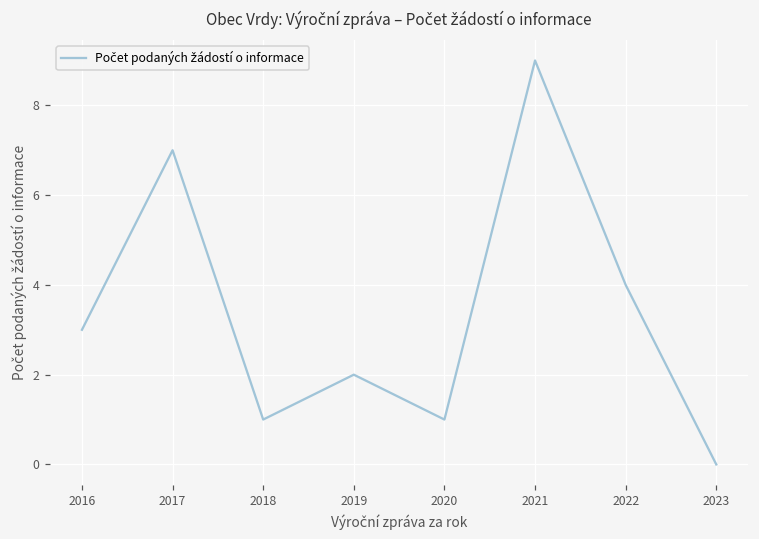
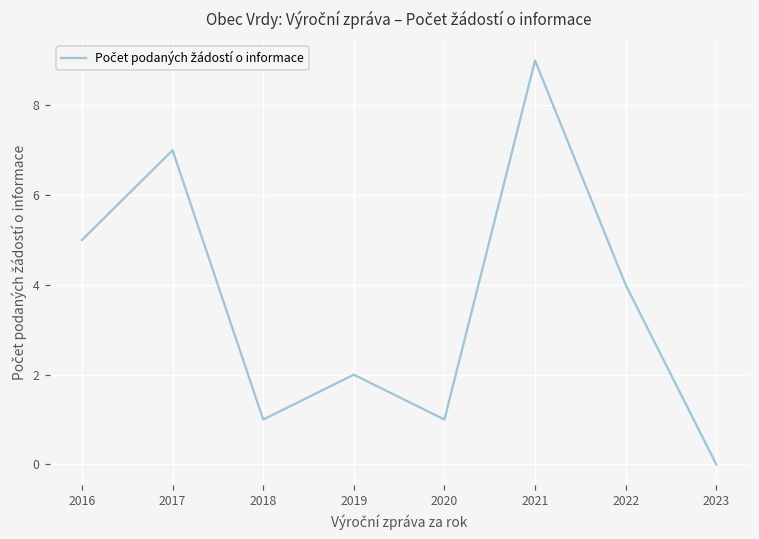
2016: 3 -> 5
